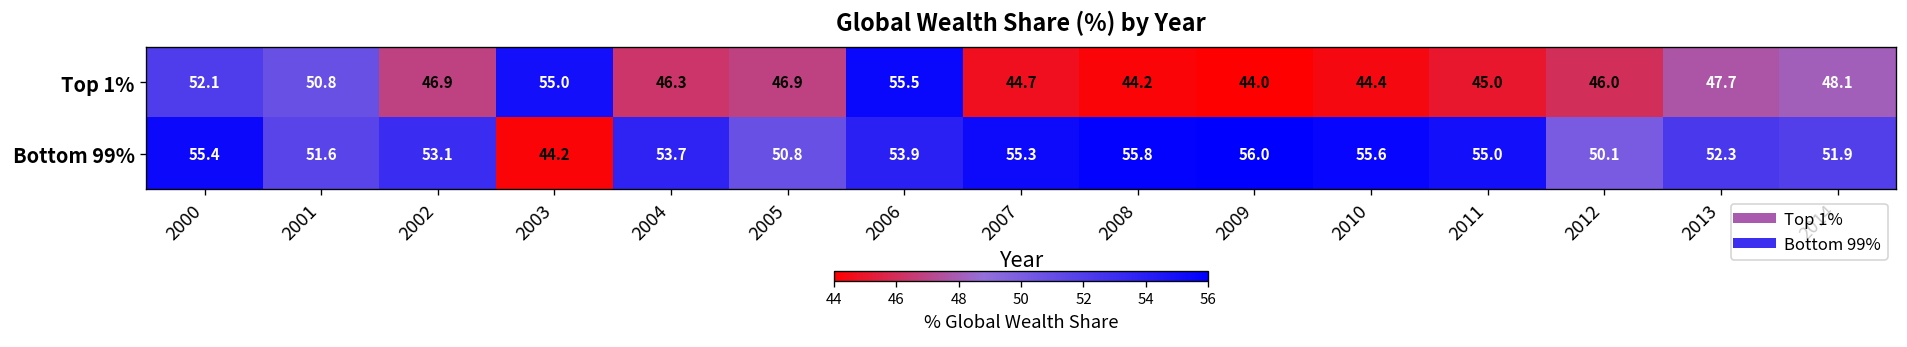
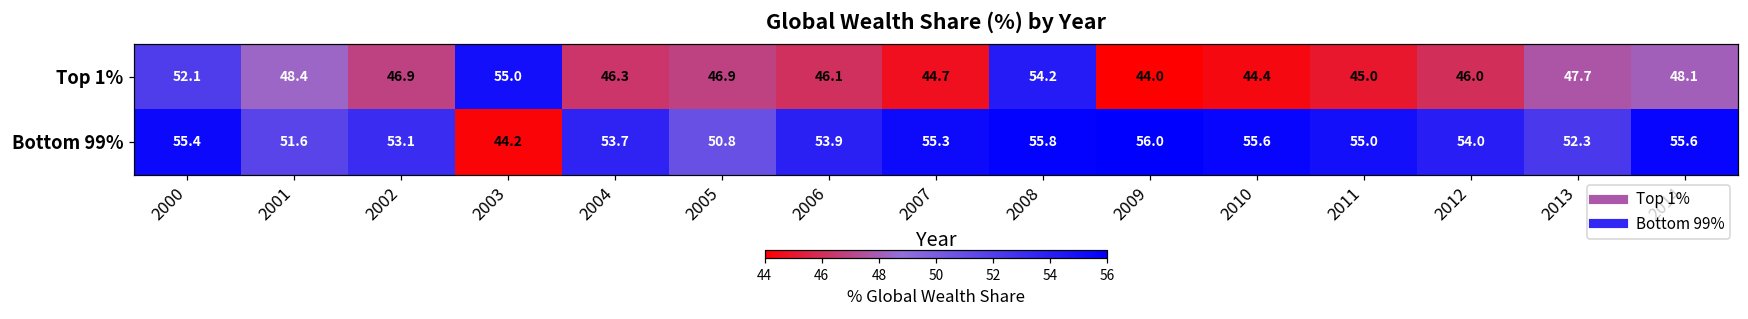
Top 1%, 2001: 50.8 -> 48.4
Top 1%, 2006: 55.5 -> 46.1
Top 1%, 2008: 44.2 -> 54.2
Bottom 99%, 2012: 50.1 -> 54.0
Bottom 99%, 2014: 51.9 -> 55.6
